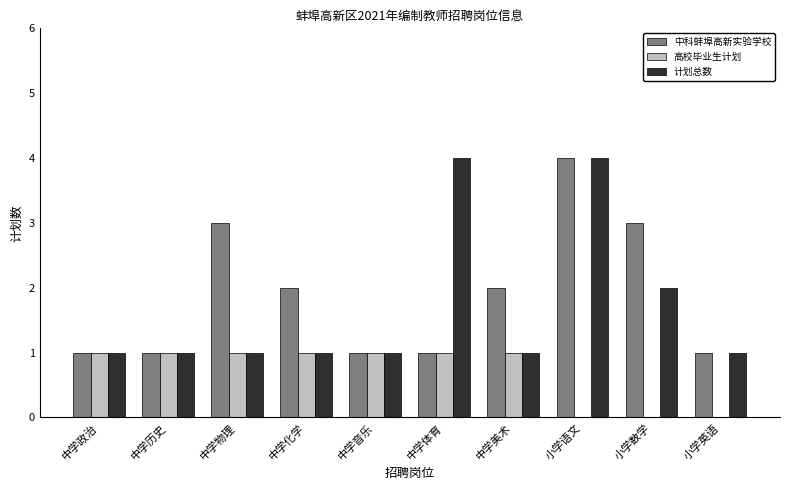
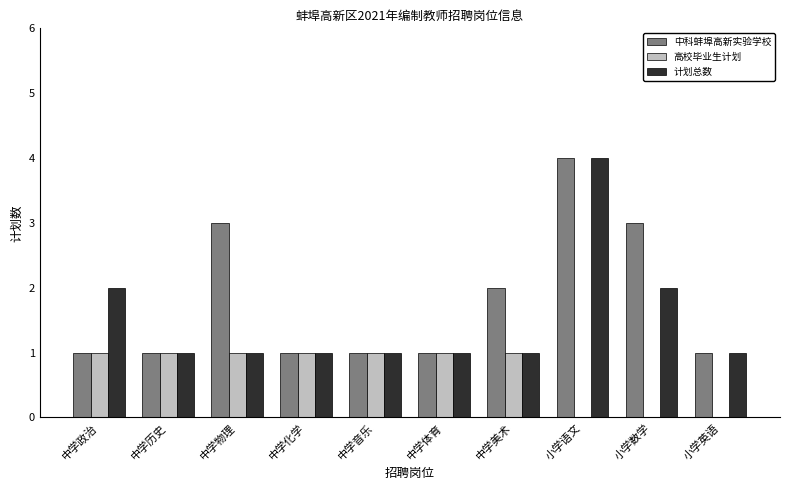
计划总数, 中学政治: 1 -> 2
中科蚌埠高新实验学校, 中学化学: 2 -> 1
计划总数, 中学体育: 4 -> 1
